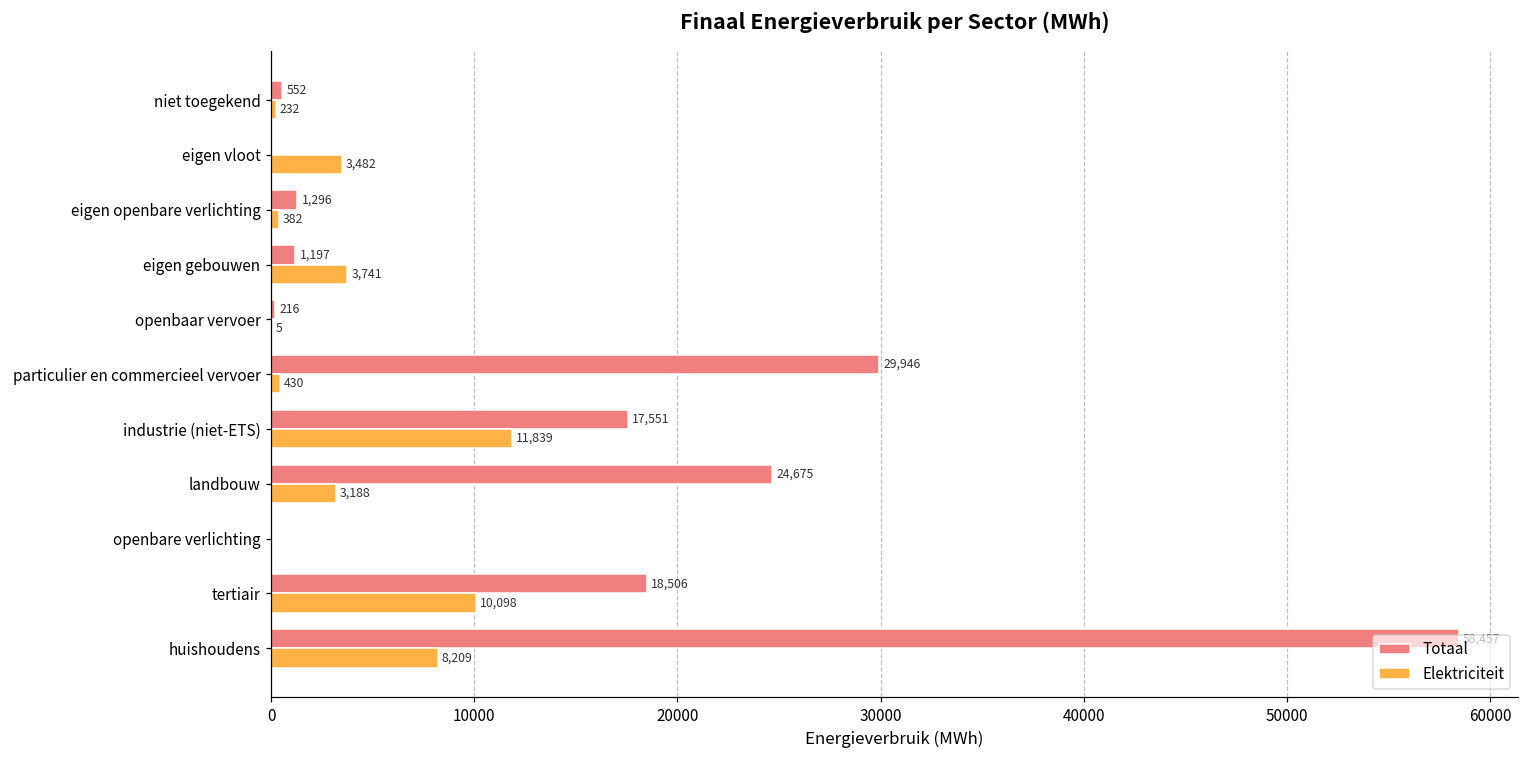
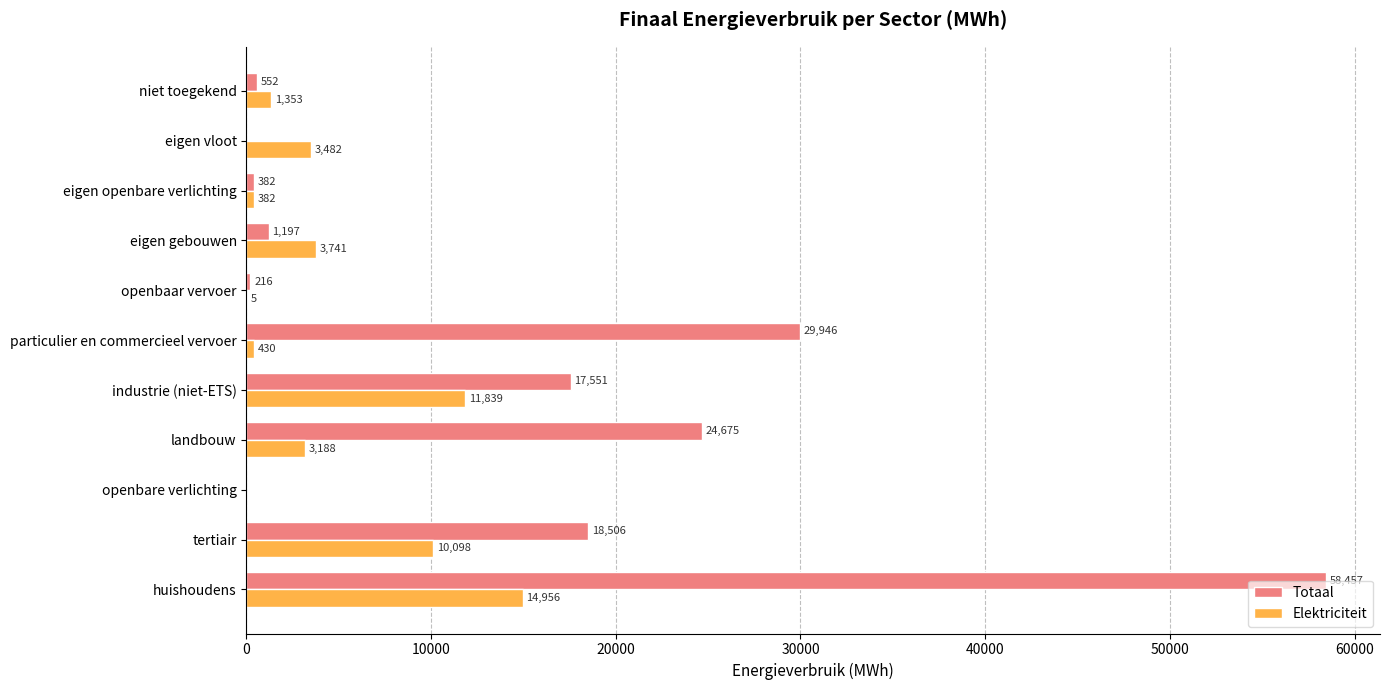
Elektriciteit, niet toegekend: 232 -> 1,353
Totaal, eigen openbare verlichting: 1,296 -> 382
Elektriciteit, huishoudens: 8,209 -> 14,956
